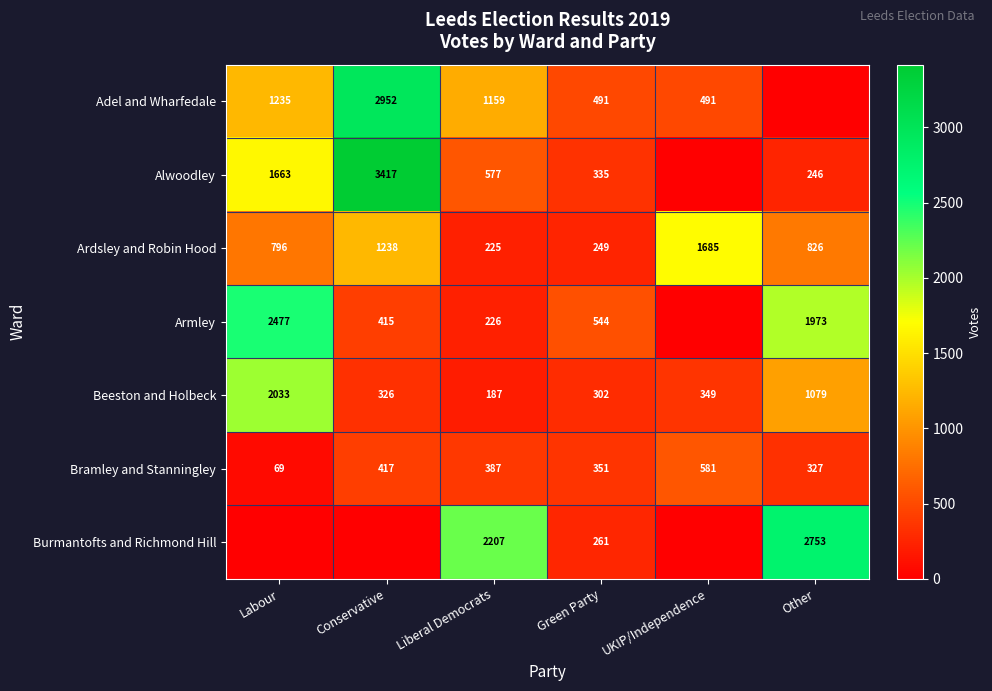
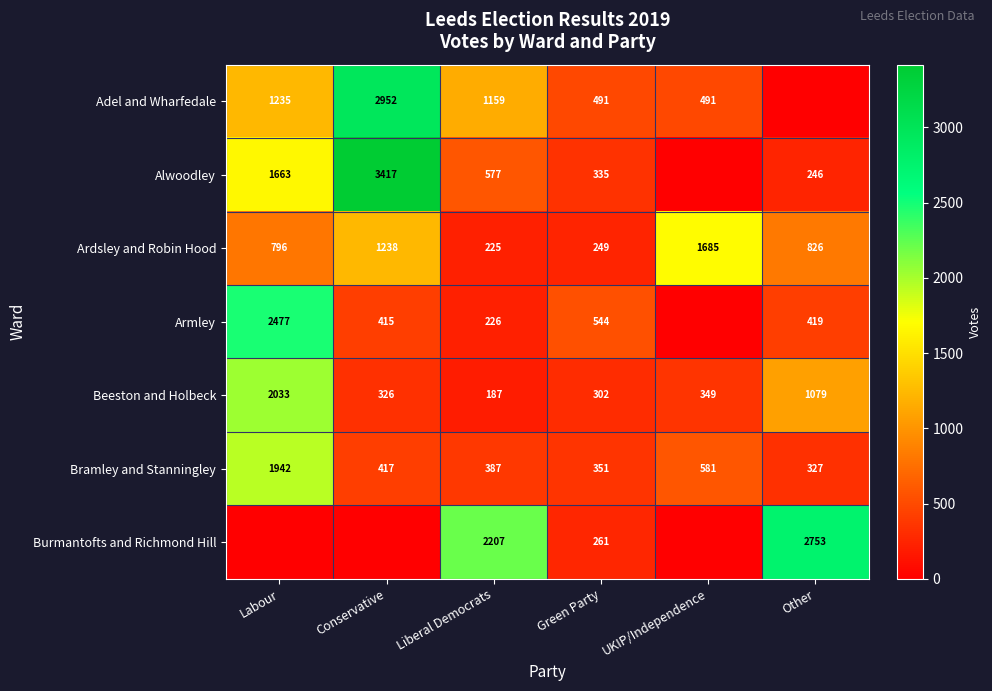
Armley, Other: 1973 -> 419
Bramley and Stanningley, Labour: 69 -> 1942
